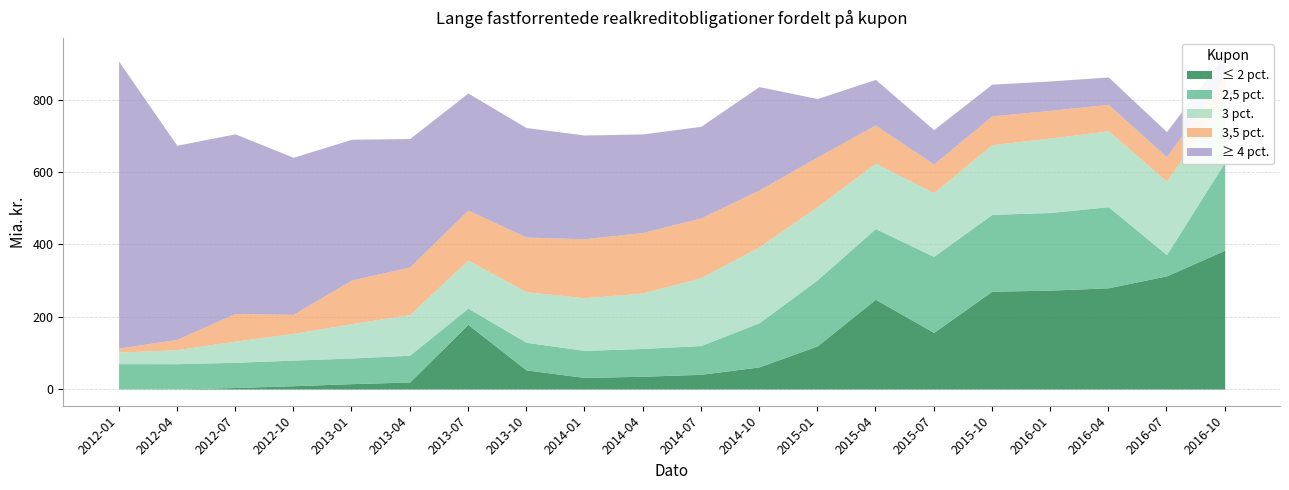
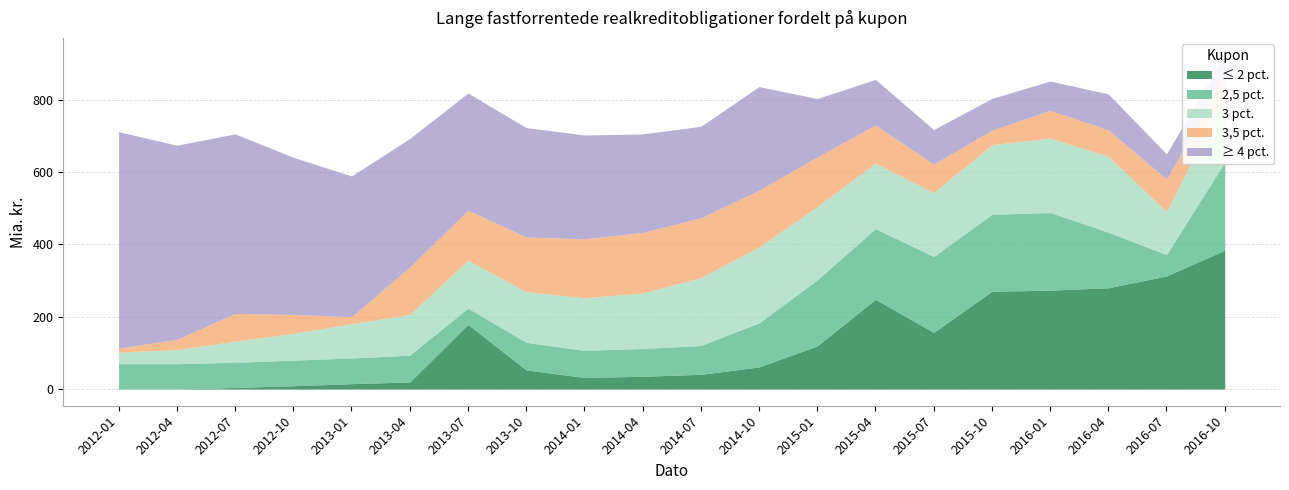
≥ 4 pct., 2012-01: 790 -> 600
3,5 pct., 2013-01: 120 -> 20
3,5 pct., 2015-10: 80 -> 40
2,5 pct., 2016-04: 220 -> 150
≥ 4 pct., 2016-04: 80 -> 100
3 pct., 2016-07: 200 -> 120
3,5 pct., 2016-07: 70 -> 90
